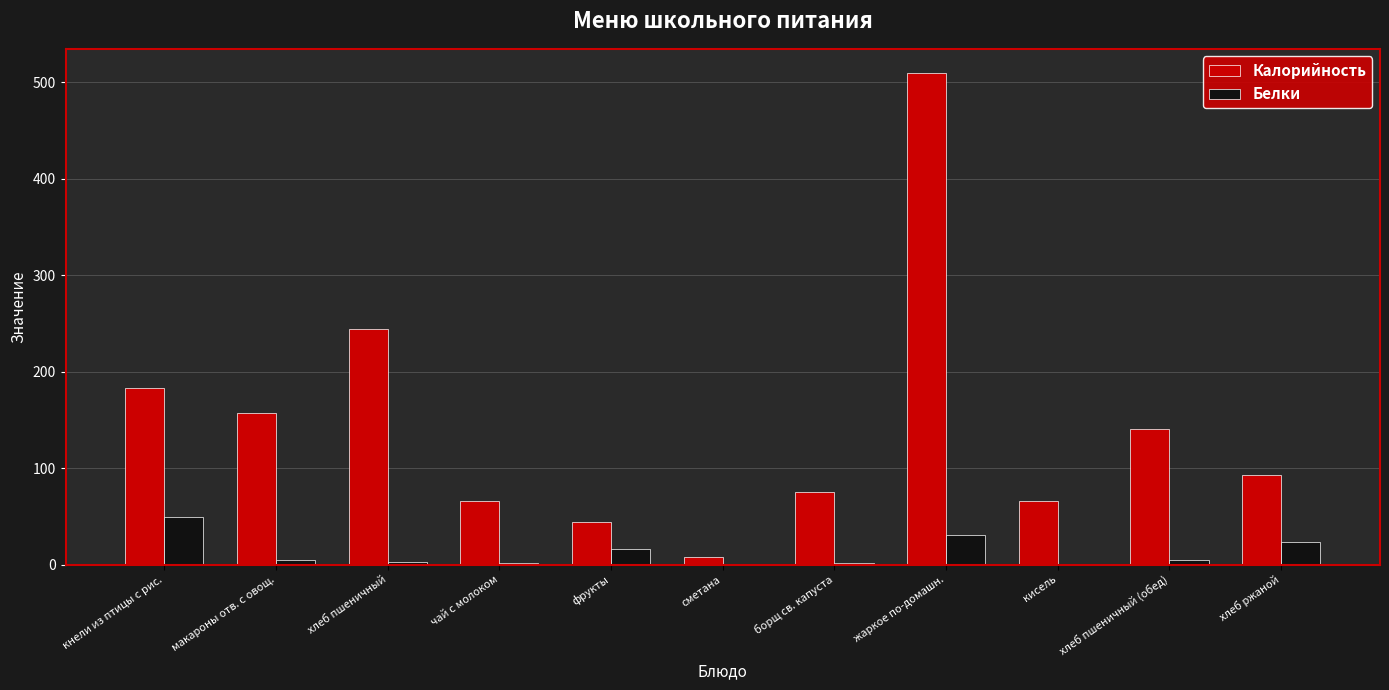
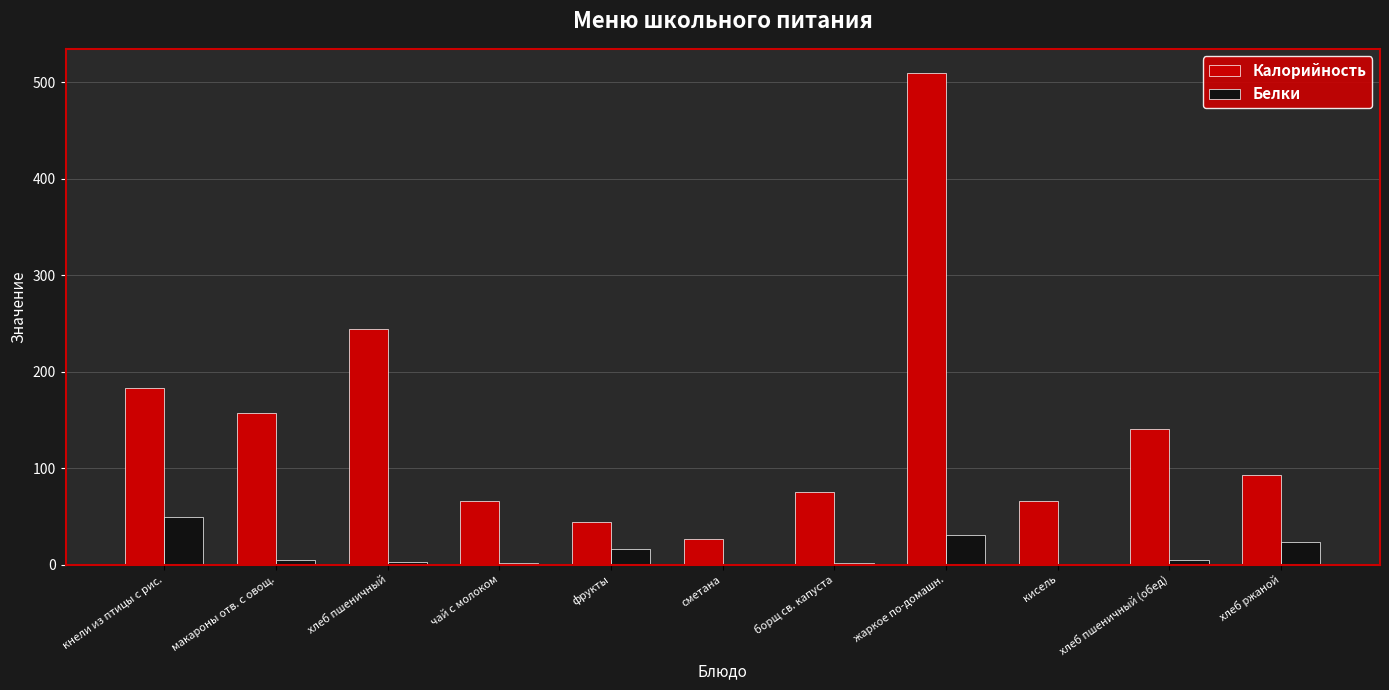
Калорийность, сметана: 10 -> 30
